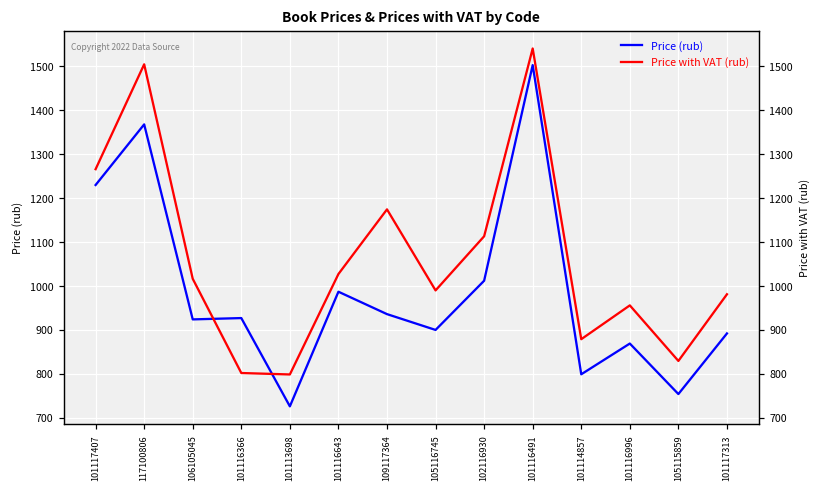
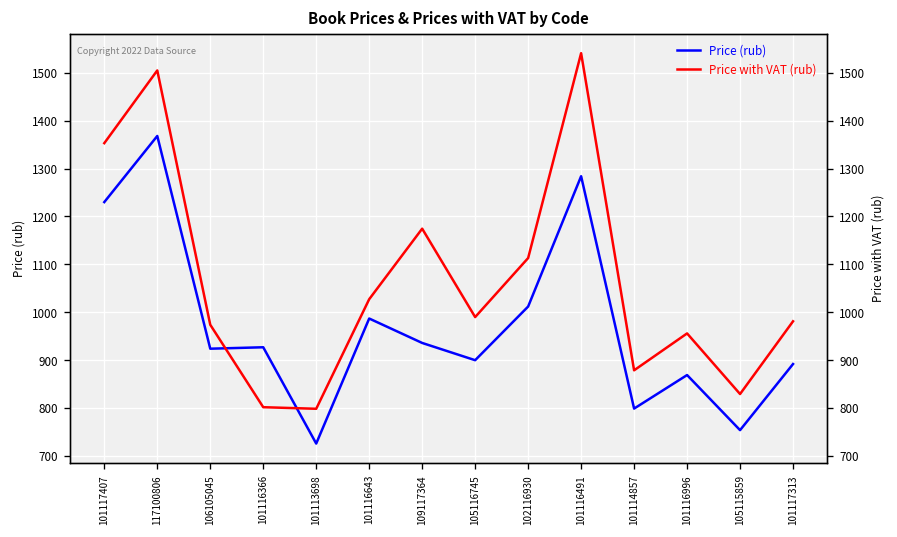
Price with VAT (rub), 101117407: 1270 -> 1350
Price with VAT (rub), 106105045: 1020 -> 970
Price (rub), 101116491: 1500 -> 1280
